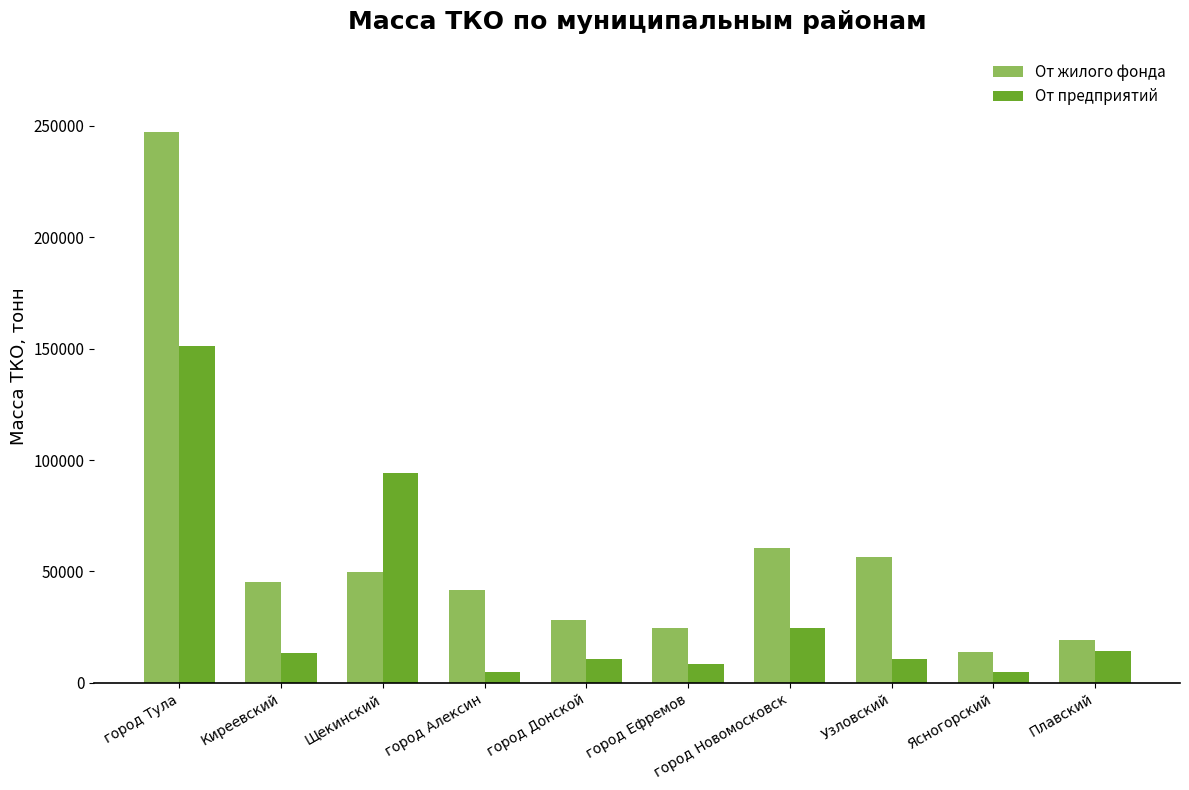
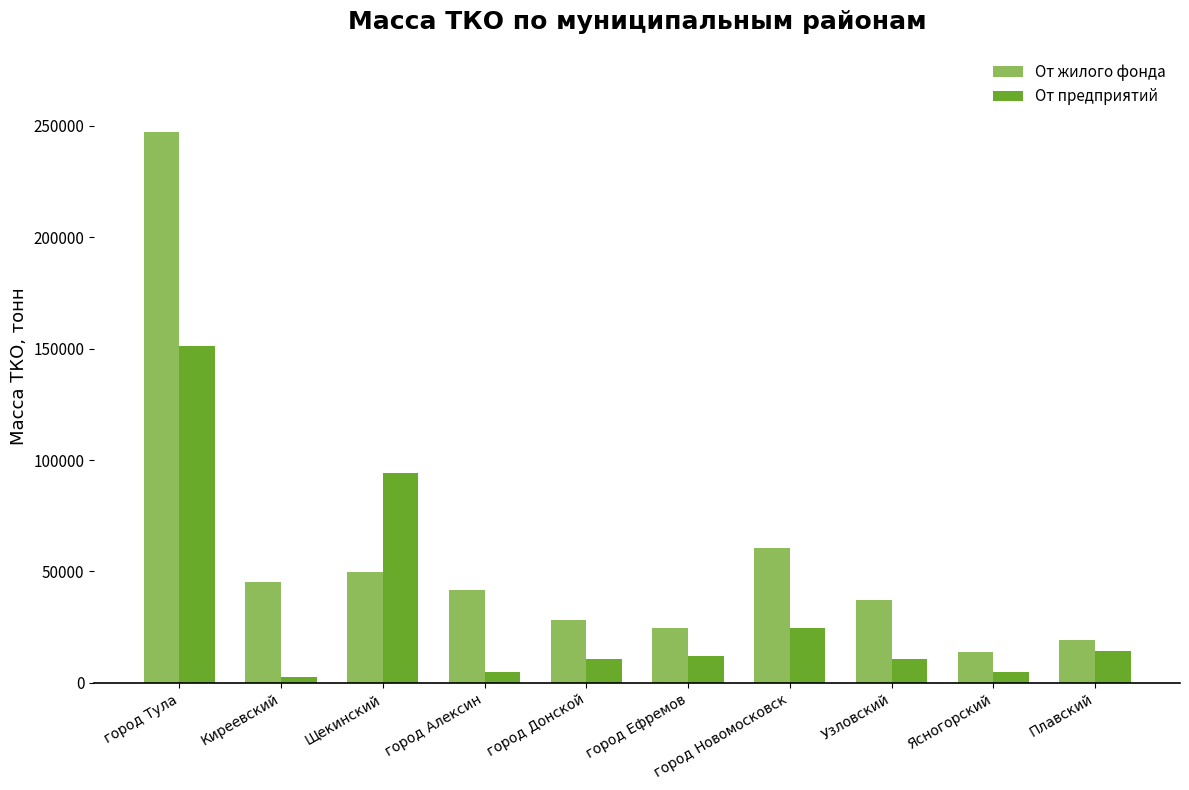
От предприятий, Киреевский: 14000 -> 3000
От предприятий, город Ефремов: 9000 -> 12000
От жилого фонда, Узловский: 57000 -> 37000
